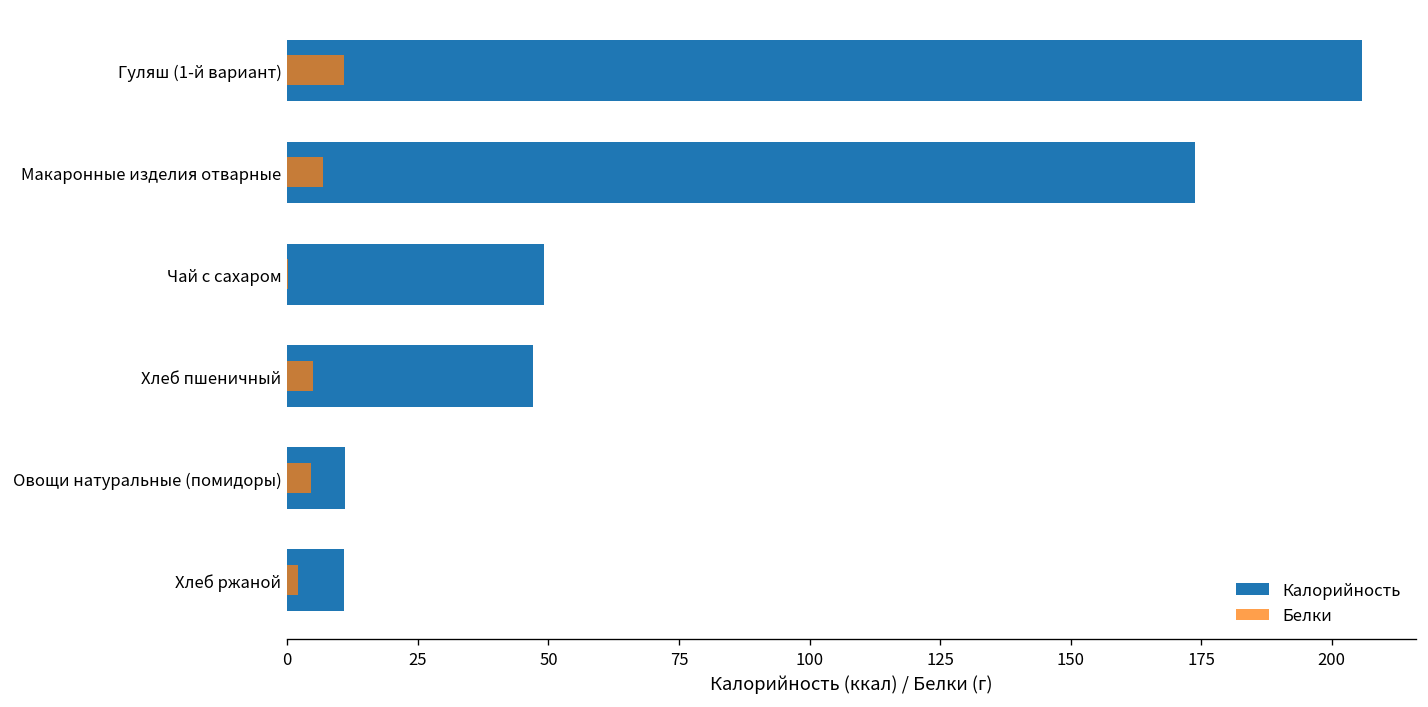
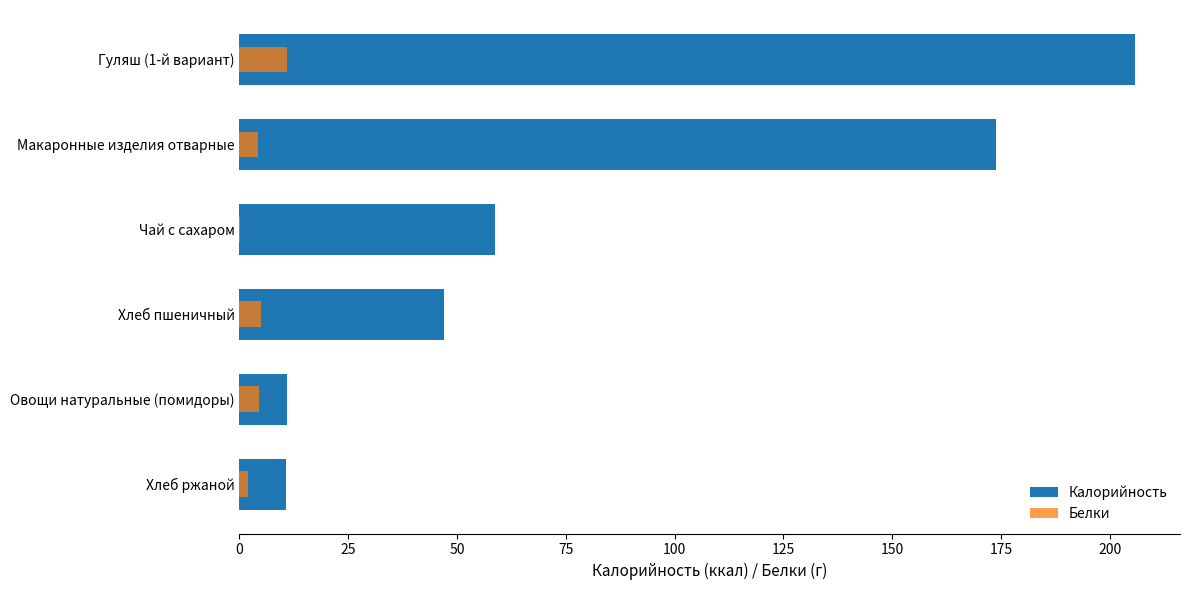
Белки, Макаронные изделия отварные: 7 -> 4
Калорийность, Чай с сахаром: 49 -> 59
